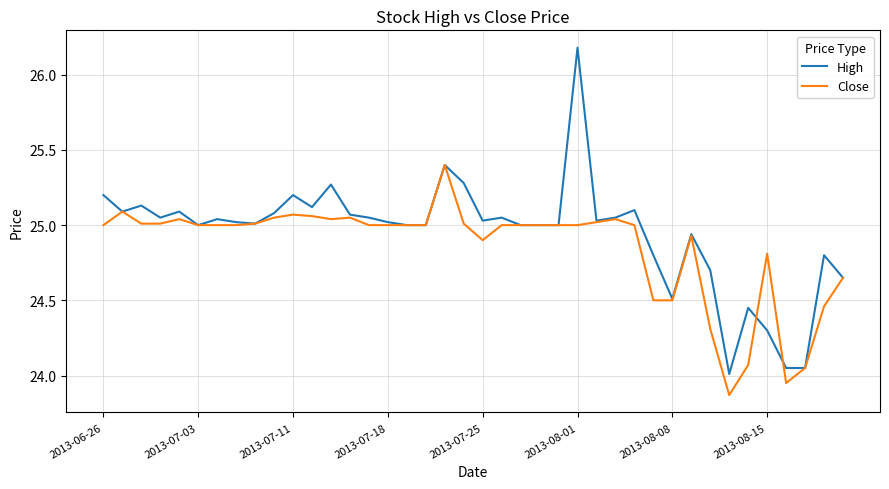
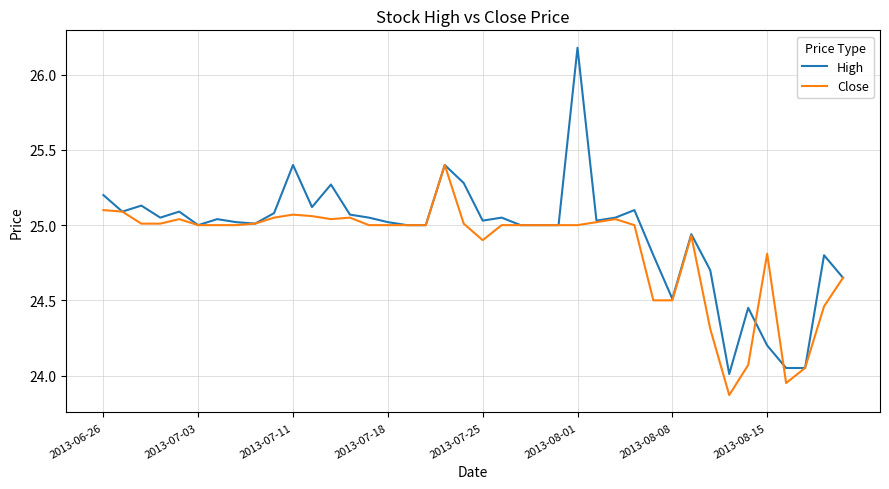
Close, 2013-06-26: 25.0 -> 25.1
High, 2013-07-11: 25.2 -> 25.4
High, 2013-08-15: 24.3 -> 24.2
